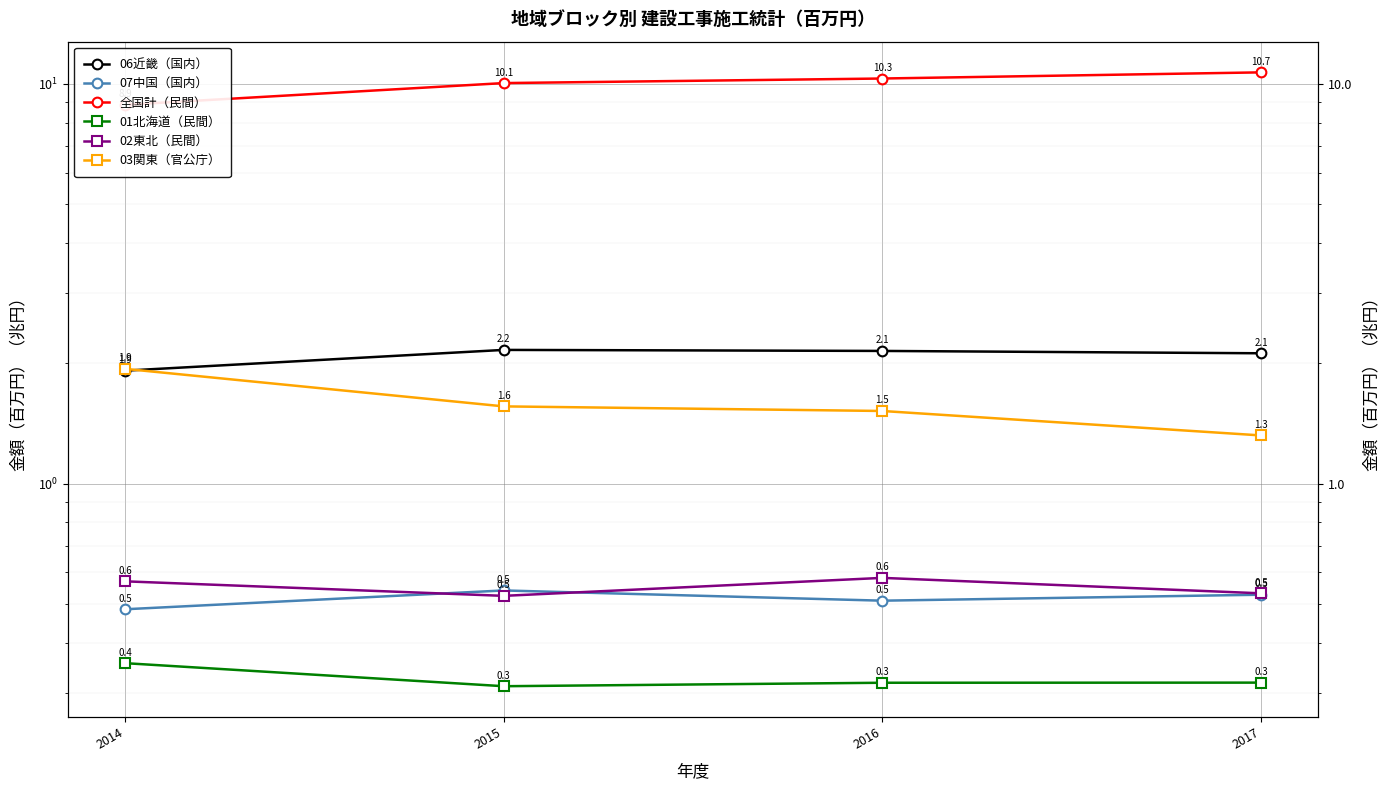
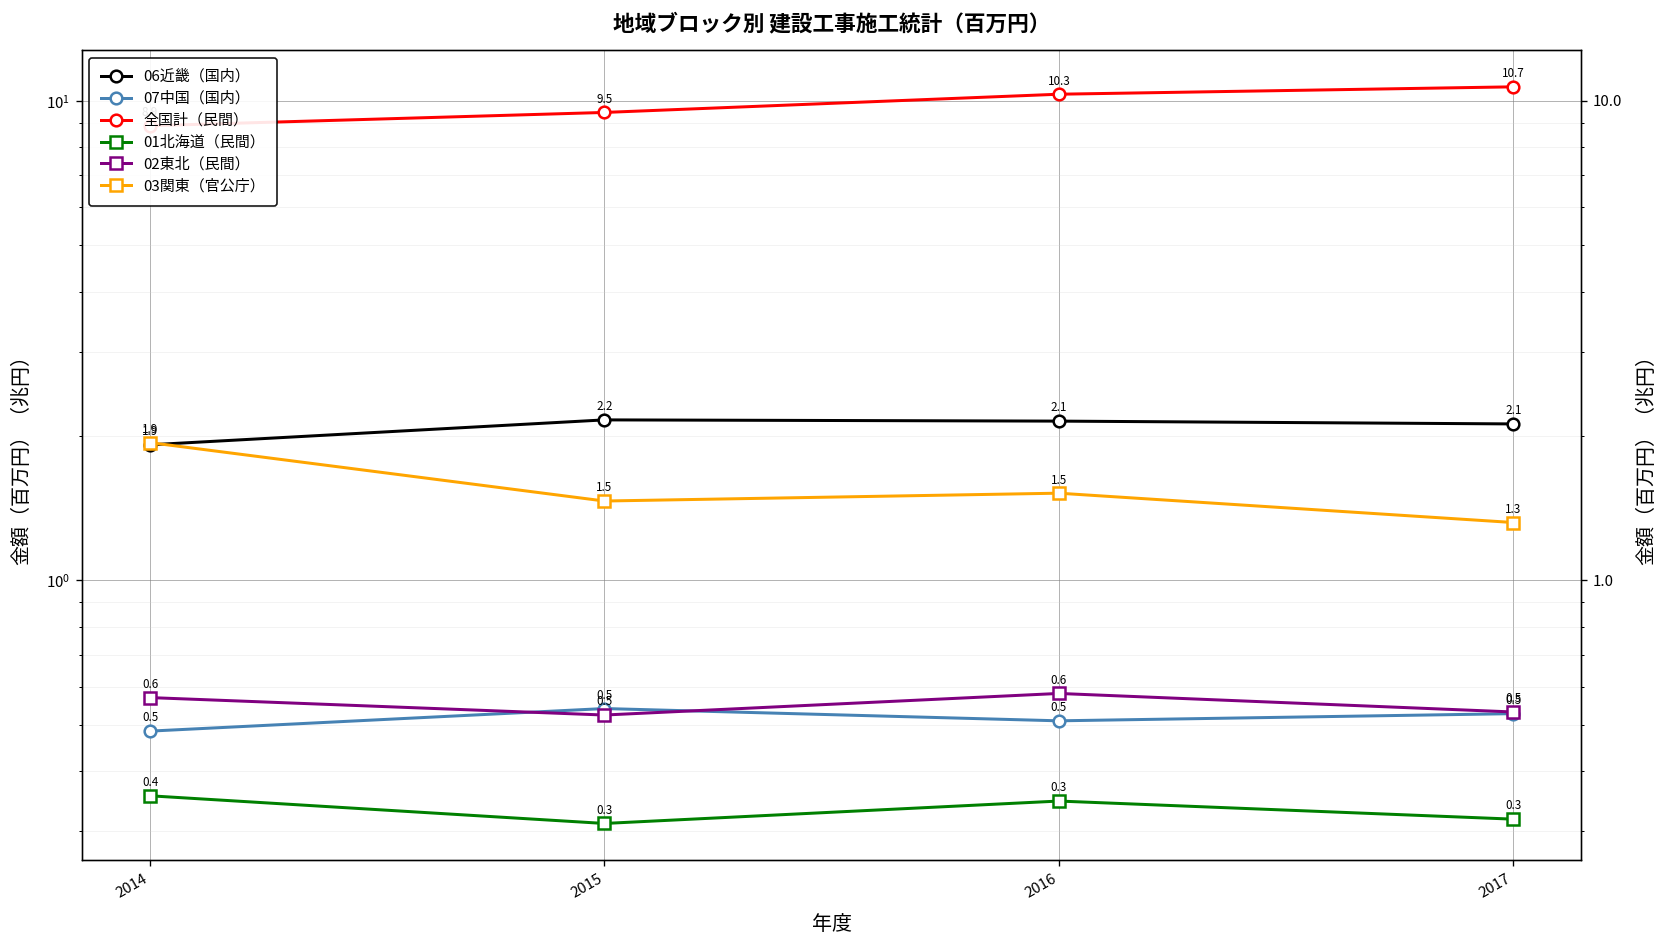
全国計（民間）, 2015: 10.1 -> 9.5
03関東（官公庁）, 2015: 1.6 -> 1.5
01北海道（民間）, 2016: 0.32 -> 0.35
